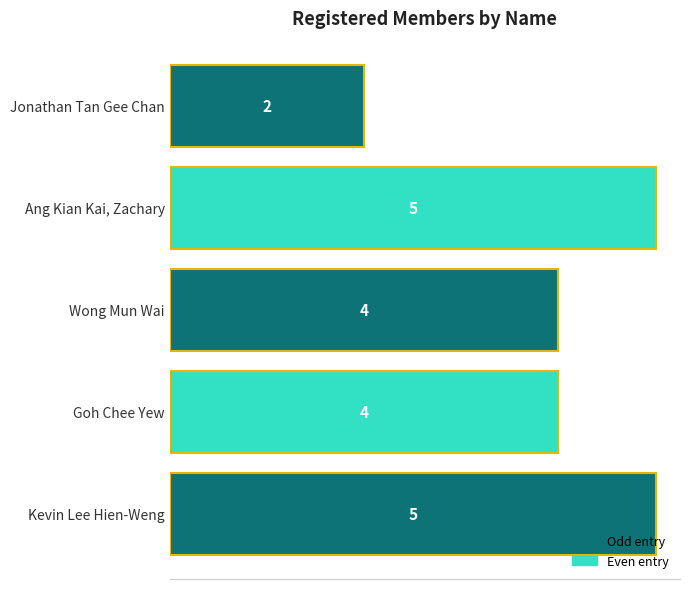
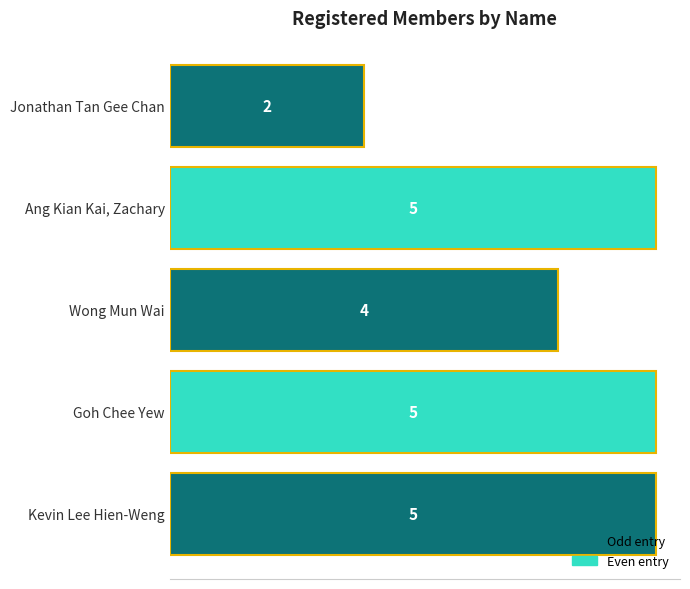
Goh Chee Yew: 4 -> 5
